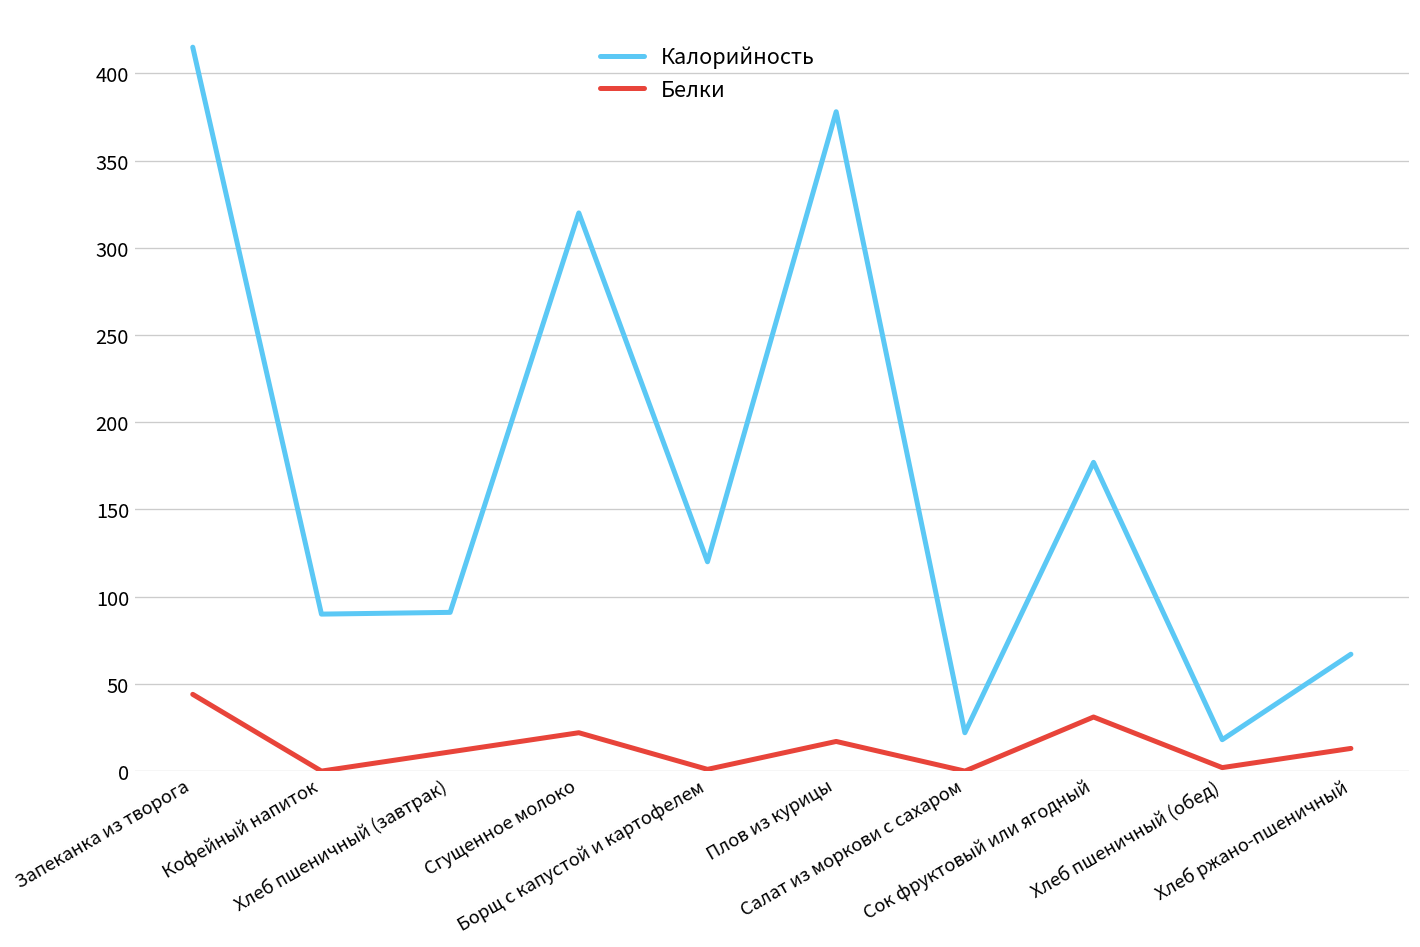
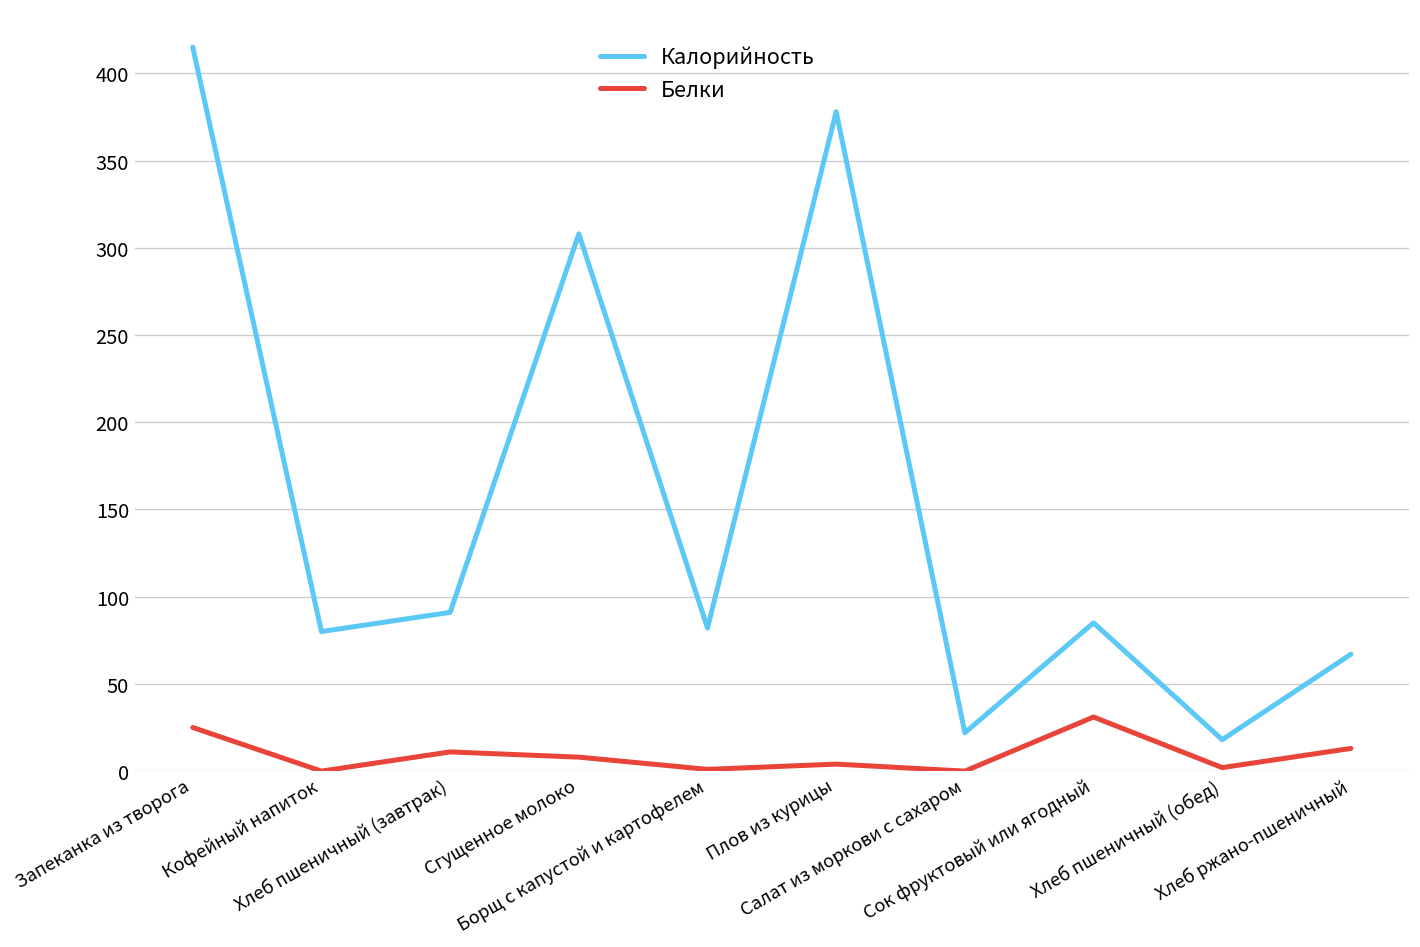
Белки, Запеканка из творога: 44 -> 25
Калорийность, Кофейный напиток: 90 -> 80
Калорийность, Сгущенное молоко: 320 -> 308
Белки, Сгущенное молоко: 22 -> 8
Калорийность, Борщ с капустой и картофелем: 120 -> 82
Белки, Плов из курицы: 17 -> 4
Калорийность, Сок фруктовый или ягодный: 177 -> 85
